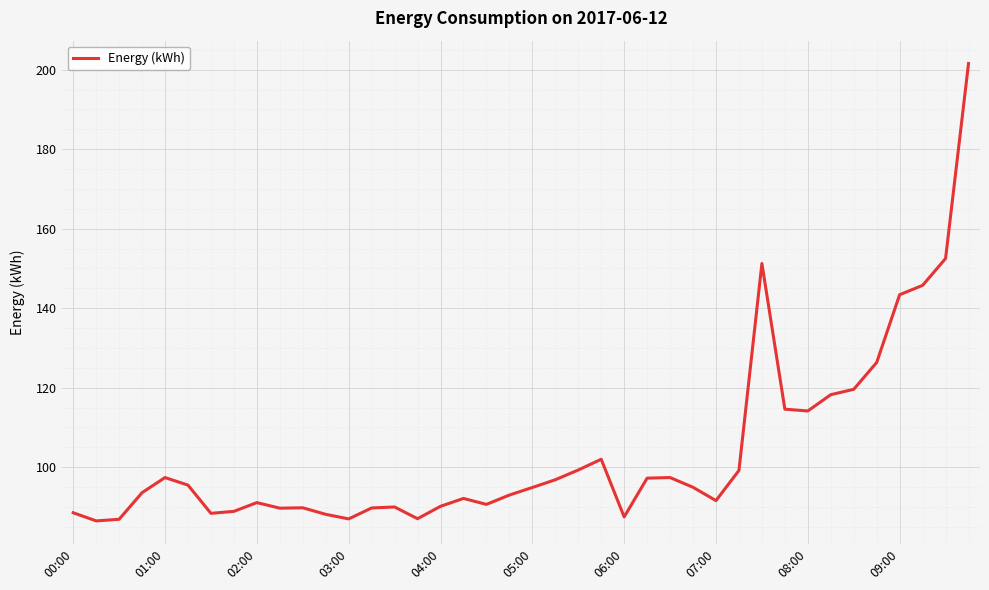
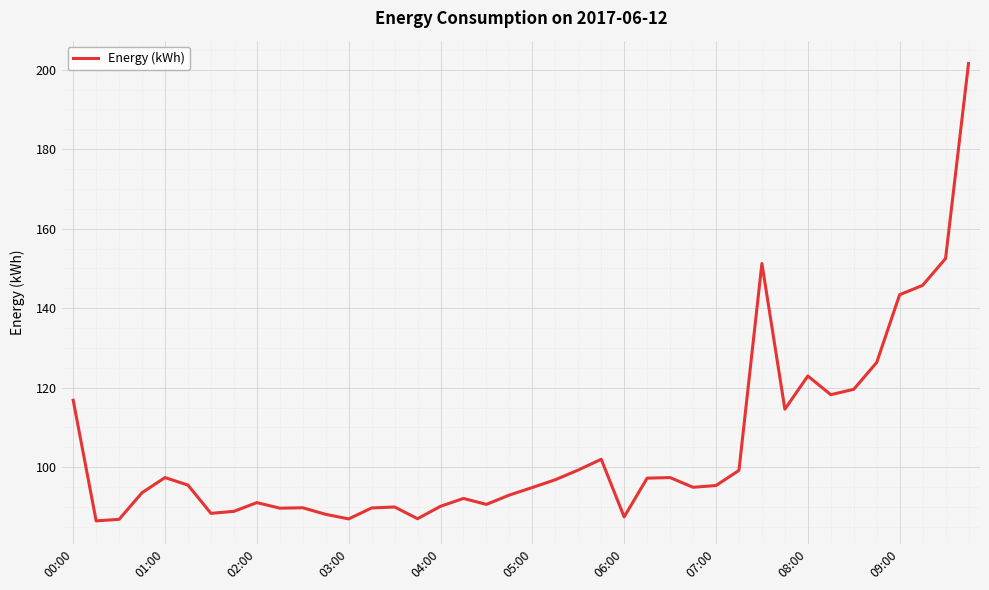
00:00: 89 -> 117
07:00: 92 -> 95
08:00: 114 -> 123
